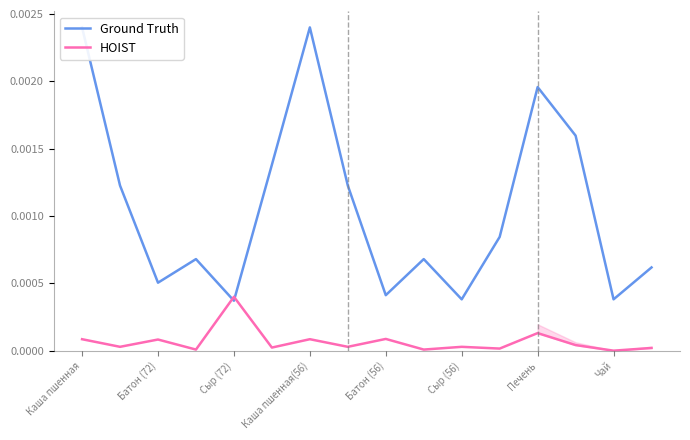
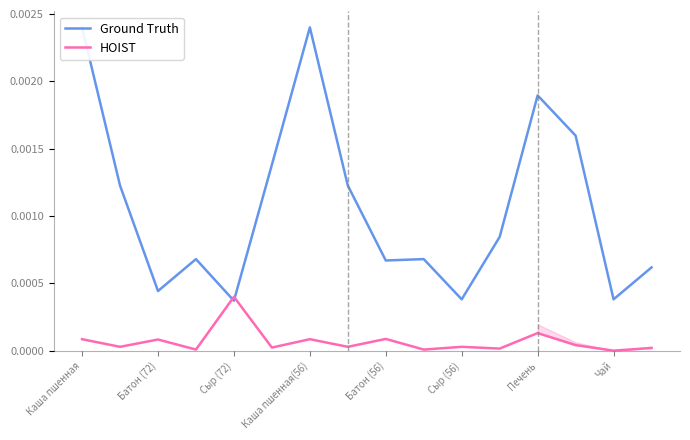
Ground Truth, Батон (72): 0.00050 -> 0.00044
Ground Truth, Батон (56): 0.00041 -> 0.00067
Ground Truth, Печень: 0.00196 -> 0.00190
